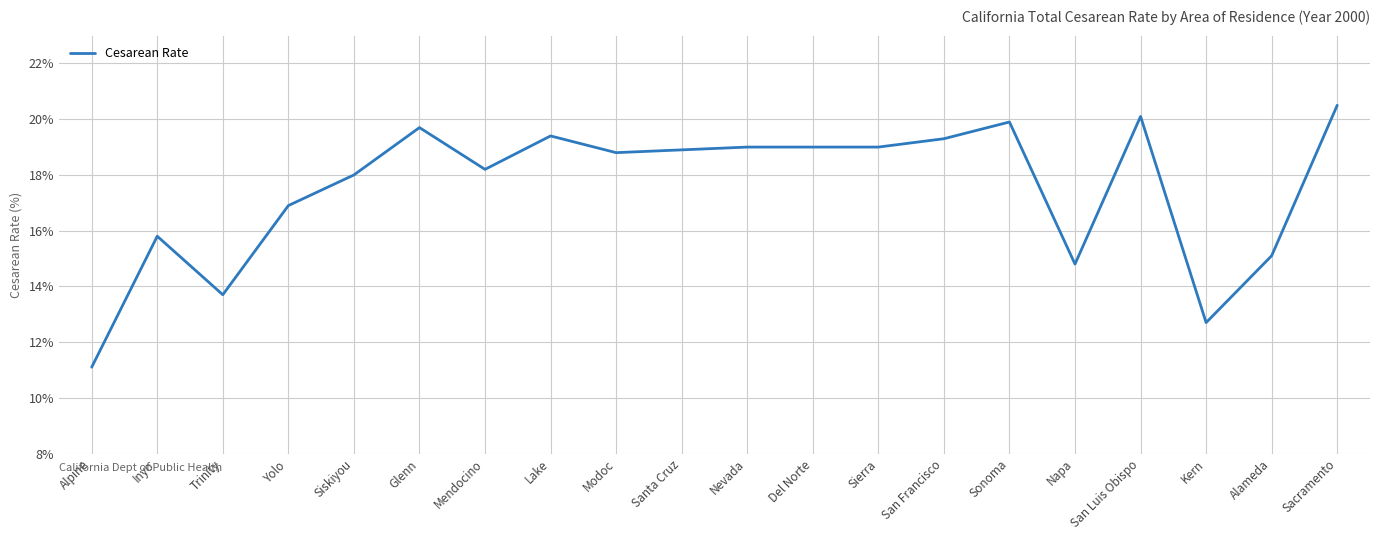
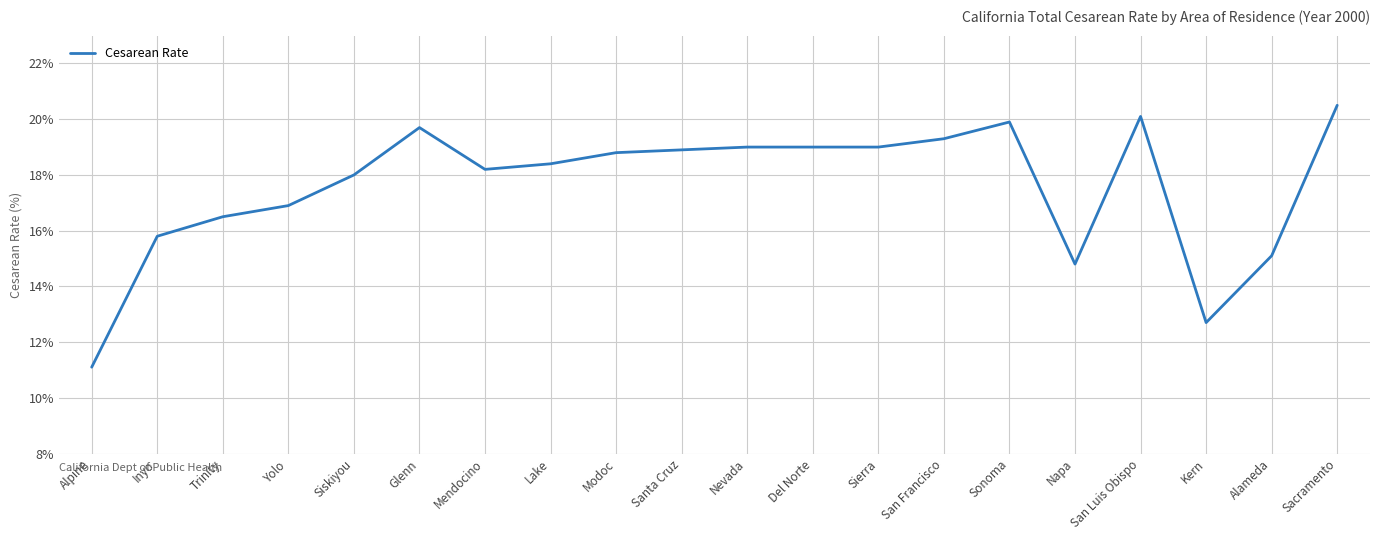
Trinity: 13.7% -> 16.5%
Lake: 19.4% -> 18.4%
